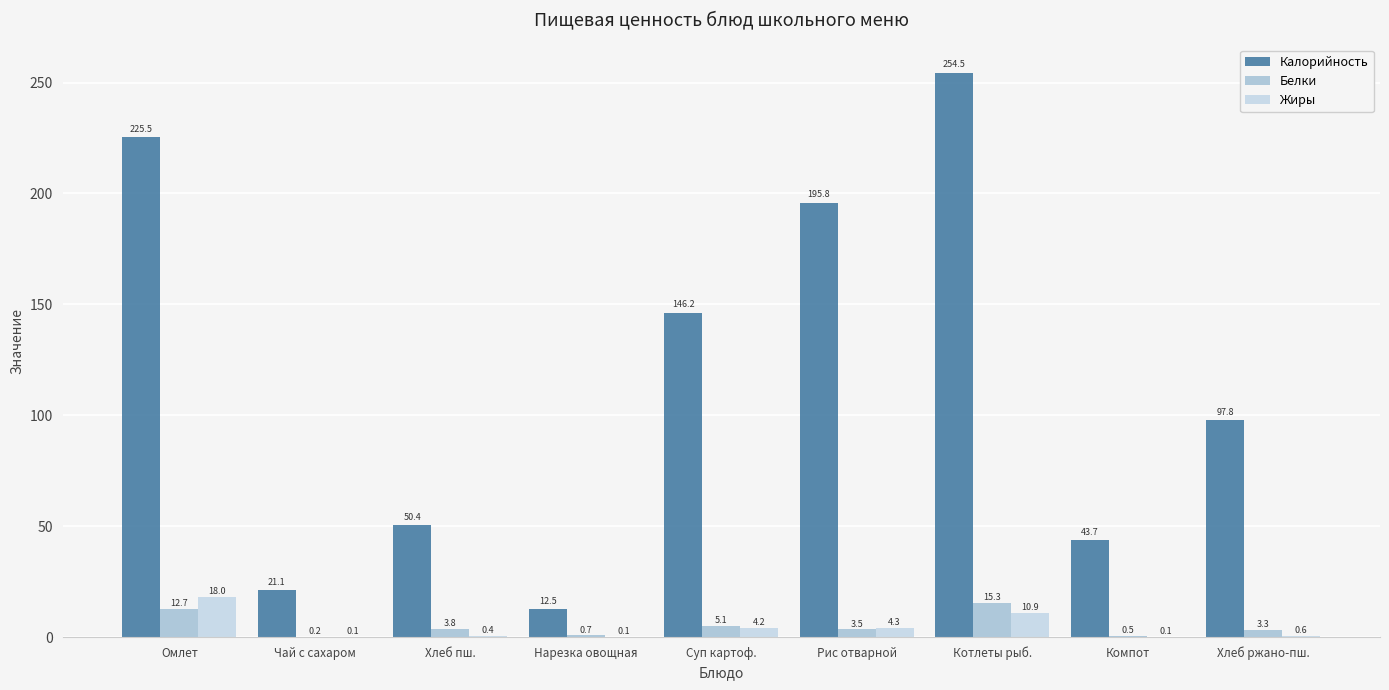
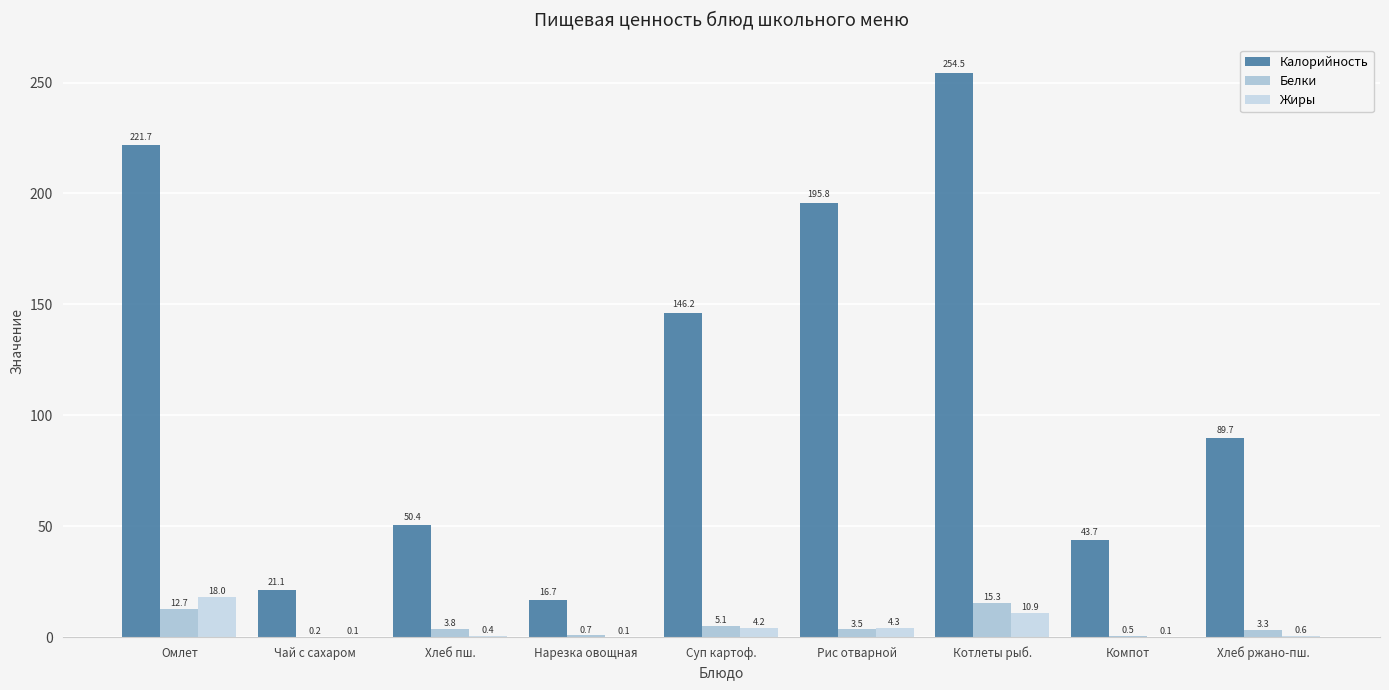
Калорийность, Омлет: 225.5 -> 221.7
Калорийность, Нарезка овощная: 12.5 -> 16.7
Калорийность, Хлеб ржано-пш.: 97.8 -> 89.7
